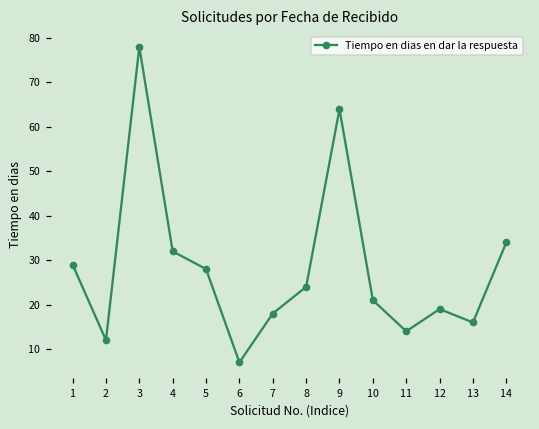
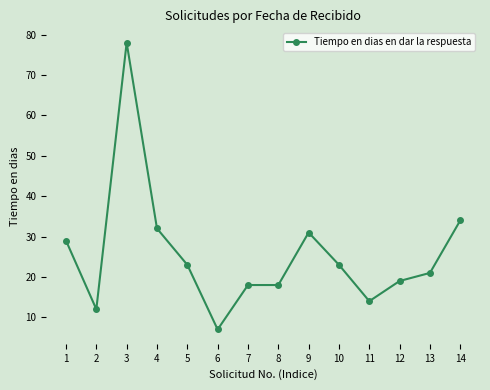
5: 28 -> 23
8: 24 -> 18
9: 64 -> 31
10: 21 -> 23
13: 16 -> 21
